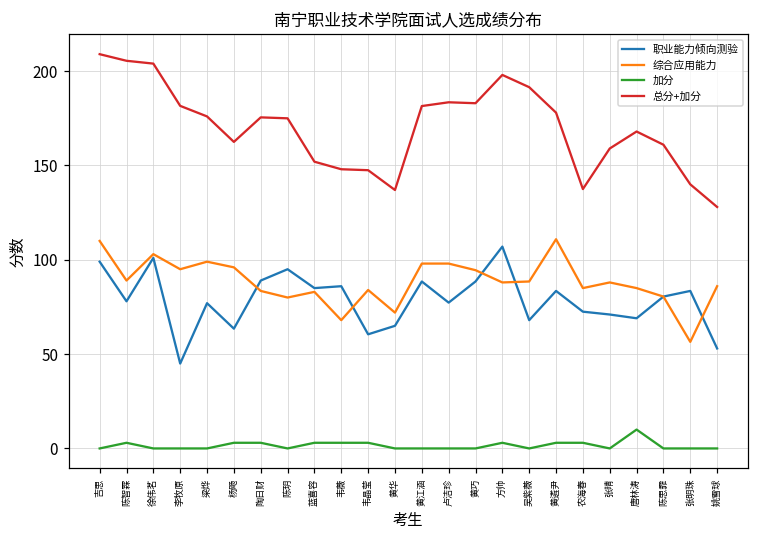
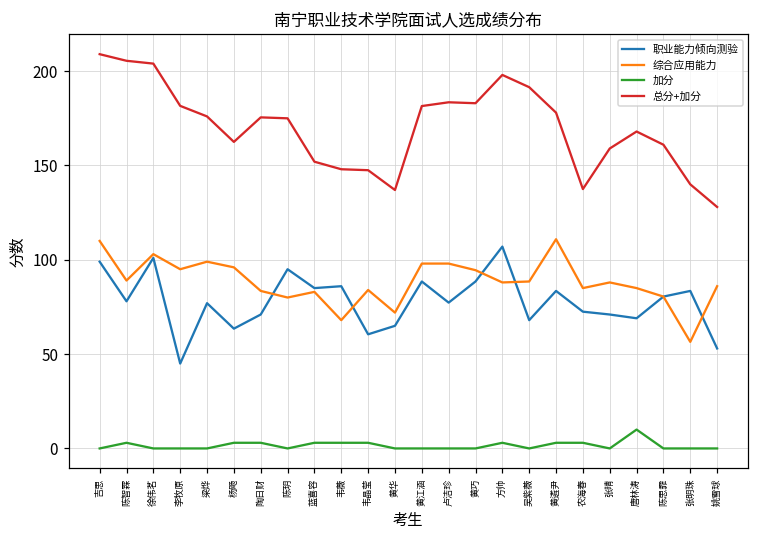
职业能力倾向测验, 陶日财: 89 -> 71
